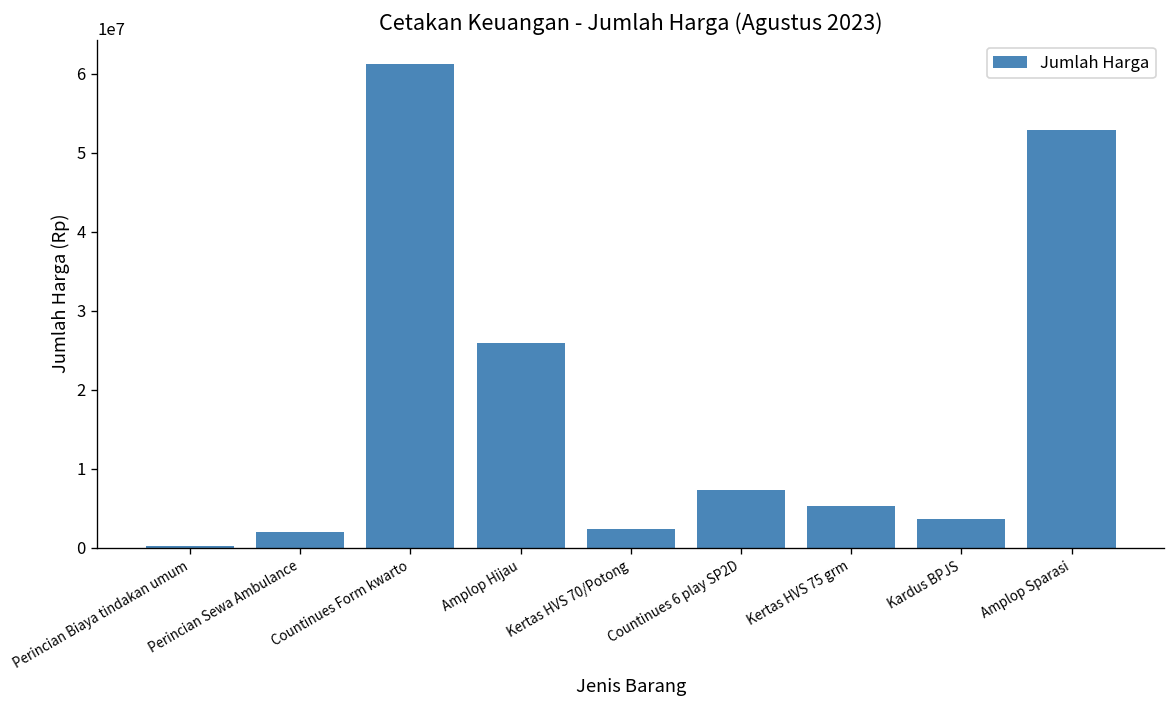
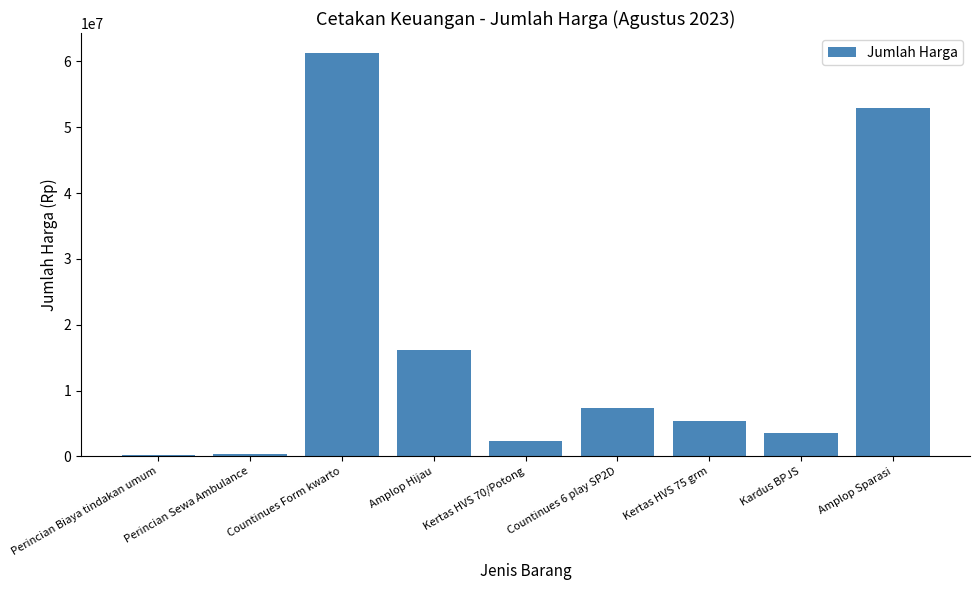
Perincian Sewa Ambulance: 2000000 -> 0
Amplop Hijau: 26000000 -> 16000000
